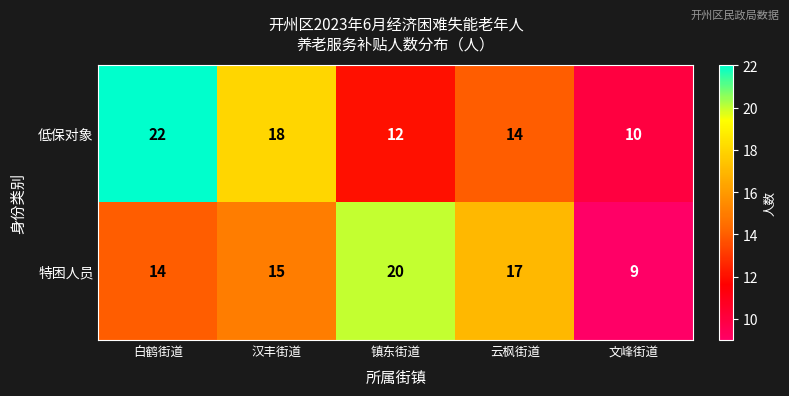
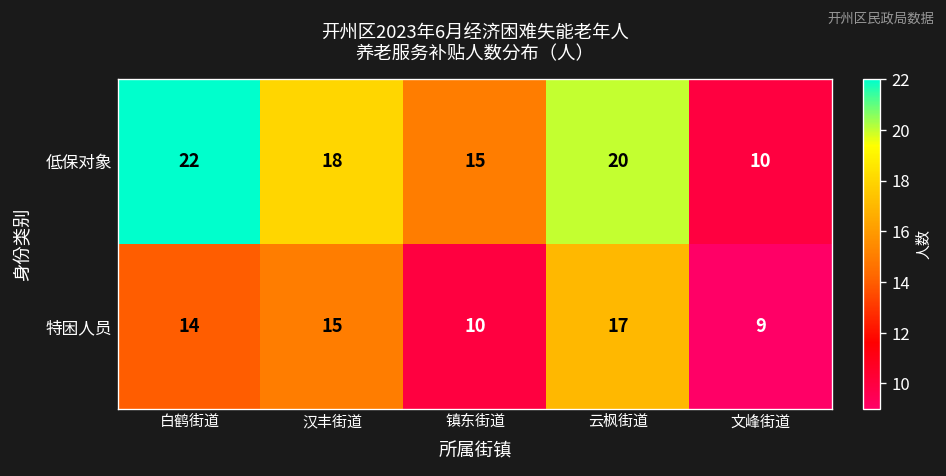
低保对象, 镇东街道: 12 -> 15
低保对象, 云枫街道: 14 -> 20
特困人员, 镇东街道: 20 -> 10
